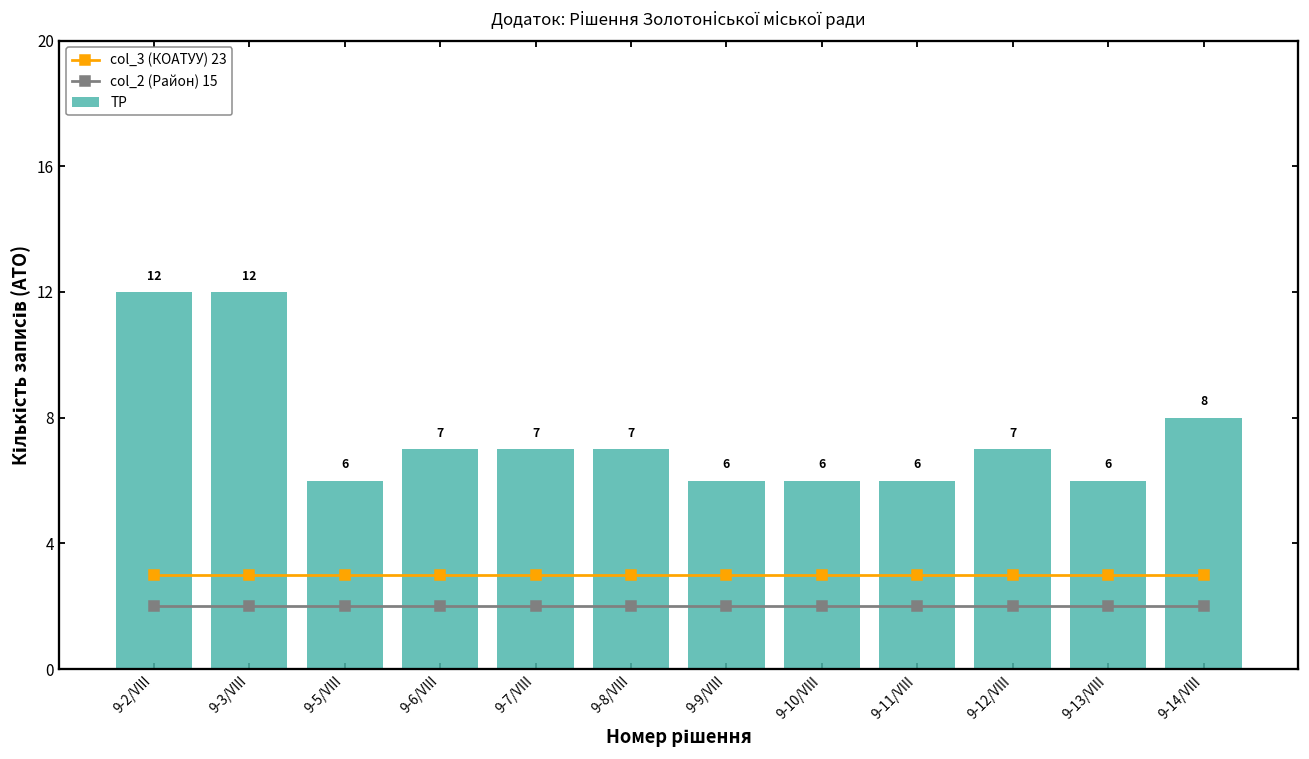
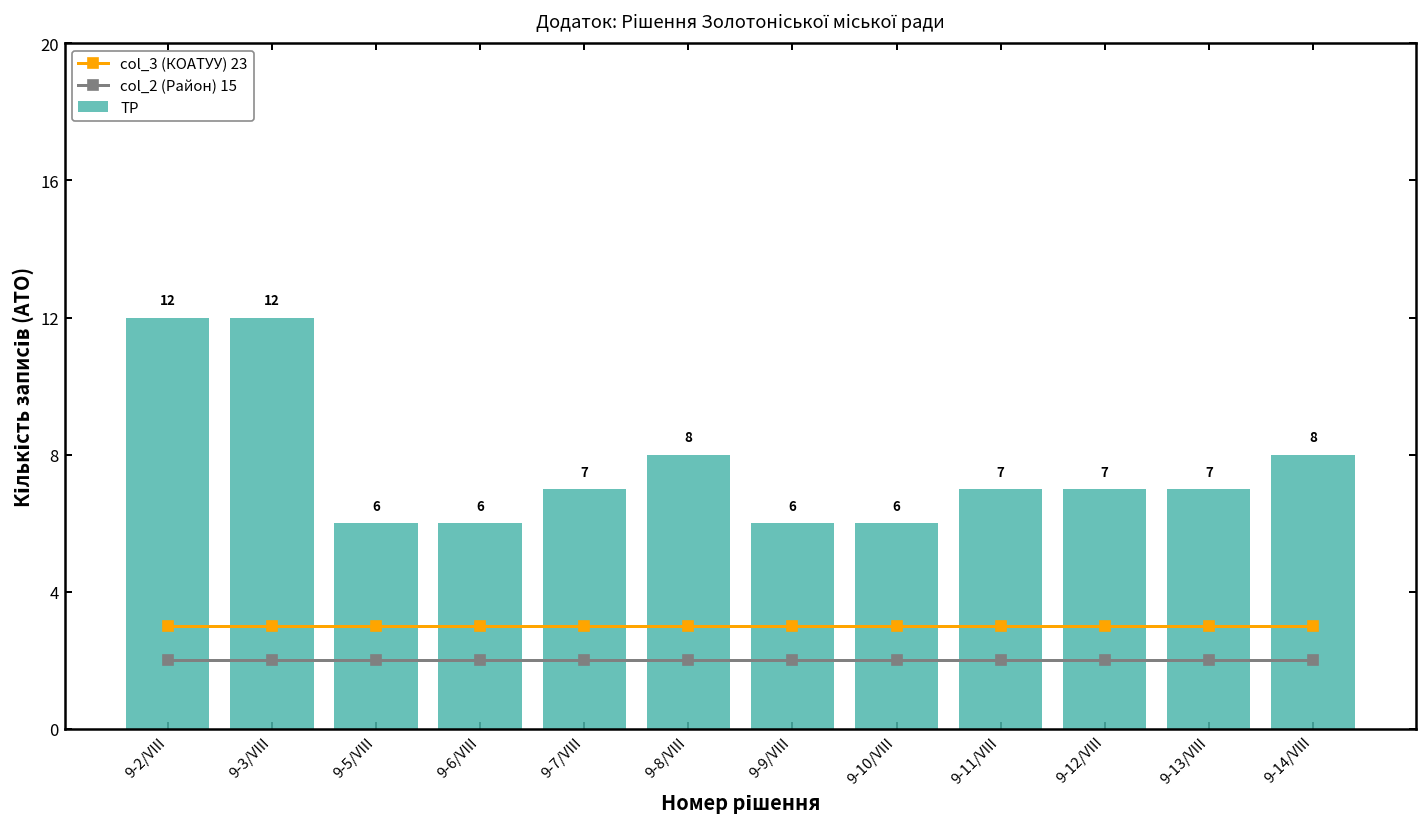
TP, 9-6/VIII: 7 -> 6
TP, 9-8/VIII: 7 -> 8
TP, 9-11/VIII: 6 -> 7
TP, 9-13/VIII: 6 -> 7
